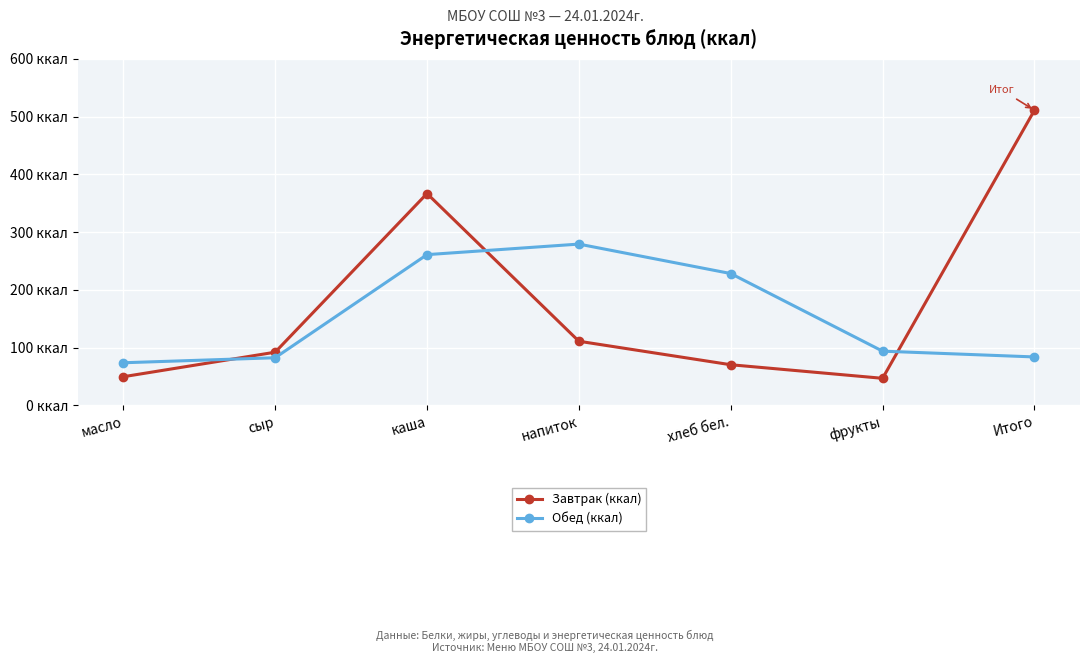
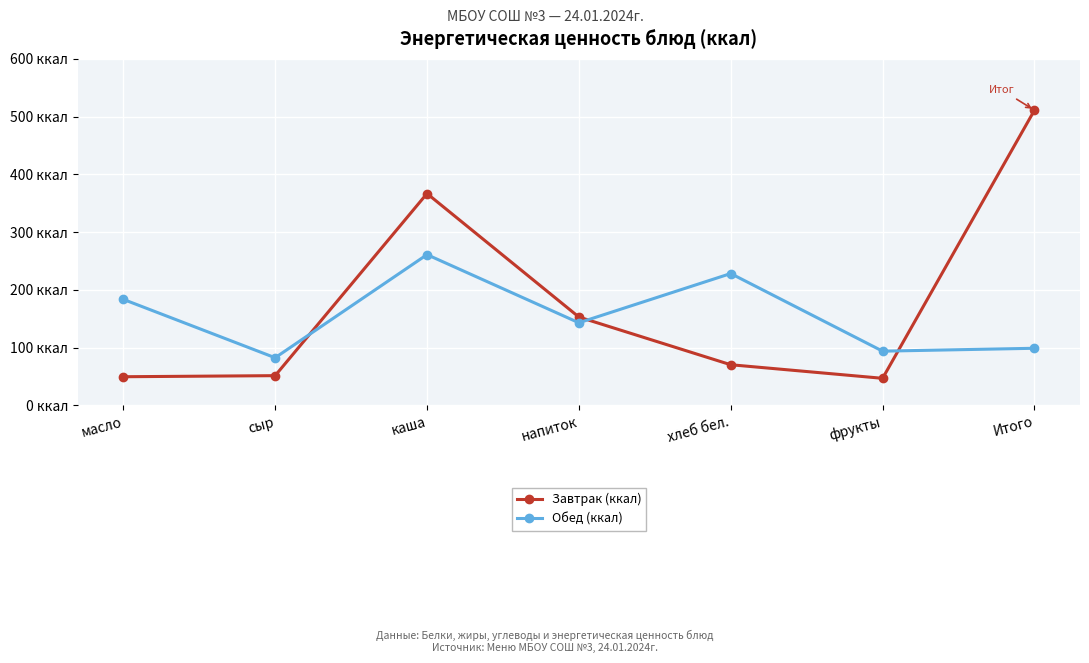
Обед (ккал), масло: 70 ккал -> 180 ккал
Завтрак (ккал), сыр: 90 ккал -> 50 ккал
Завтрак (ккал), напиток: 110 ккал -> 150 ккал
Обед (ккал), напиток: 280 ккал -> 140 ккал
Обед (ккал), Итого: 80 ккал -> 100 ккал
